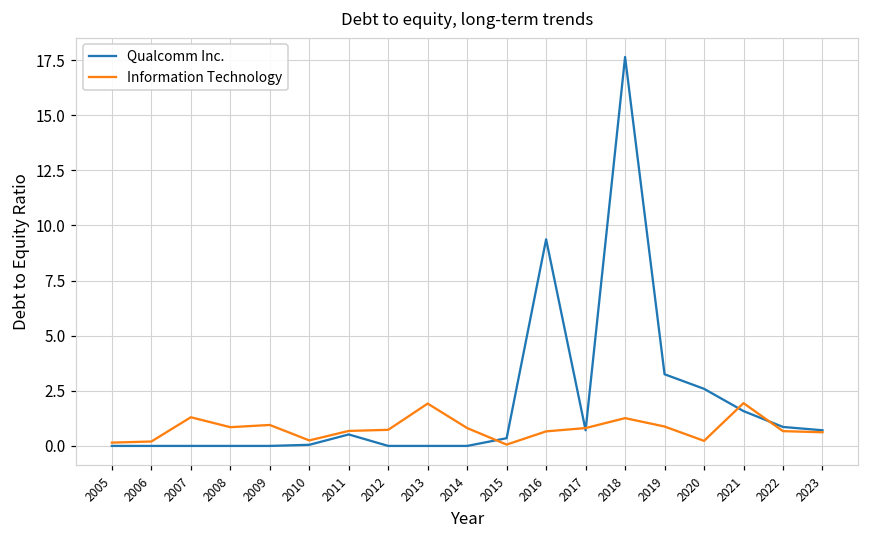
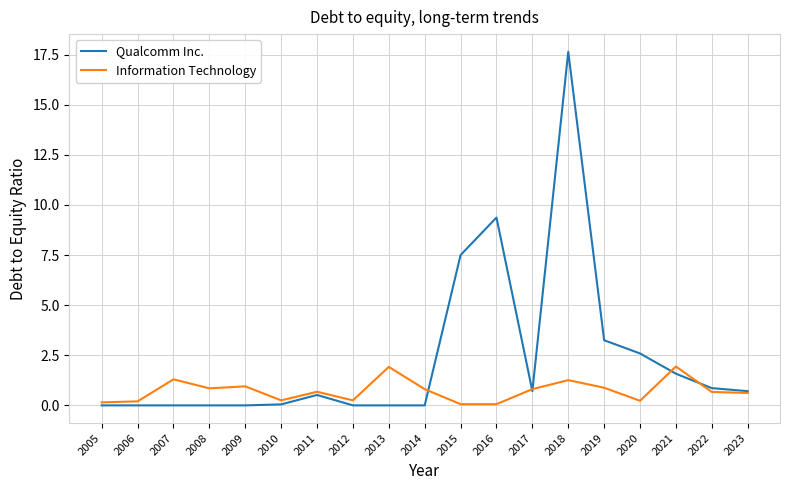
Information Technology, 2012: 0.7 -> 0.3
Qualcomm Inc., 2015: 0.4 -> 7.5
Information Technology, 2016: 0.7 -> 0.1
